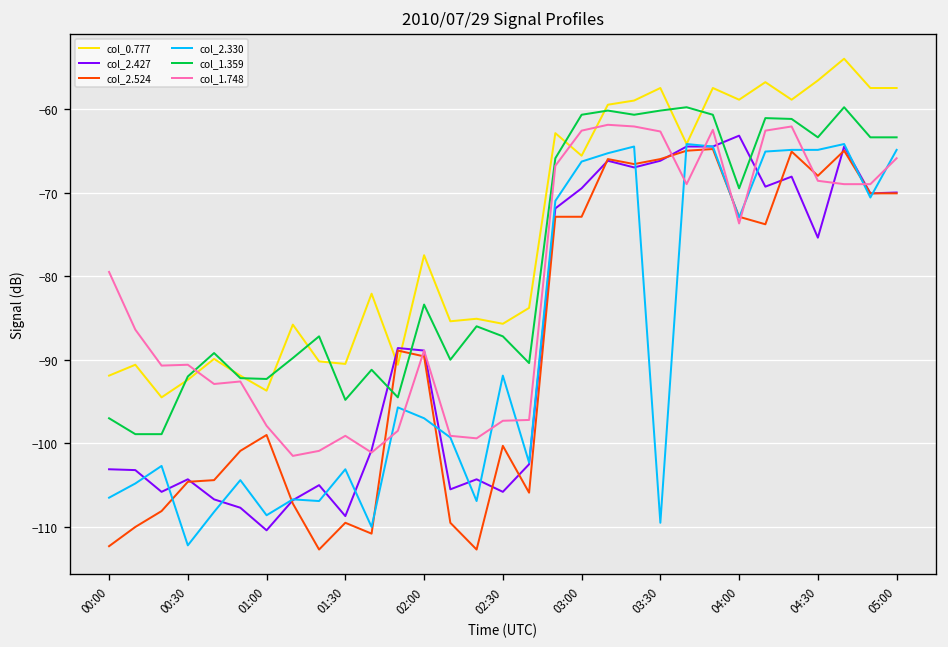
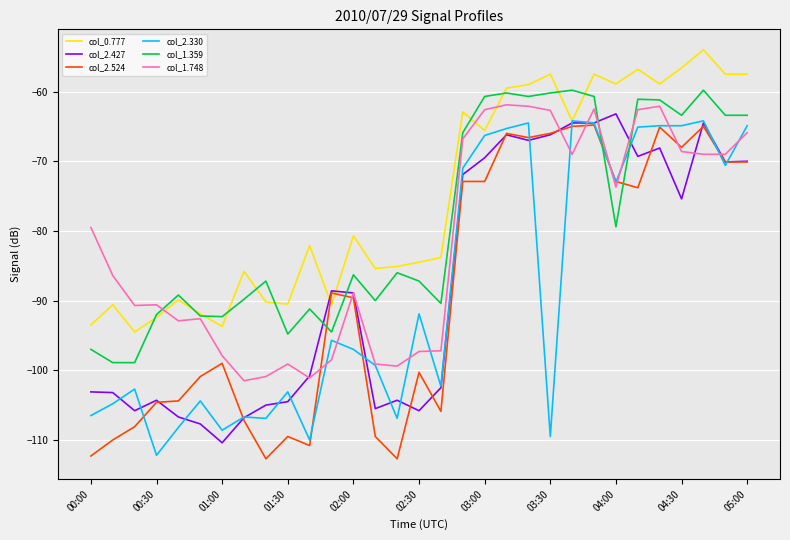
col_0.777, 00:00: -92 -> -94
col_2.427, 01:30: -109 -> -105
col_0.777, 02:00: -78 -> -81
col_1.359, 02:00: -83 -> -86
col_0.777, 02:30: -86 -> -85
col_1.359, 04:00: -70 -> -79
